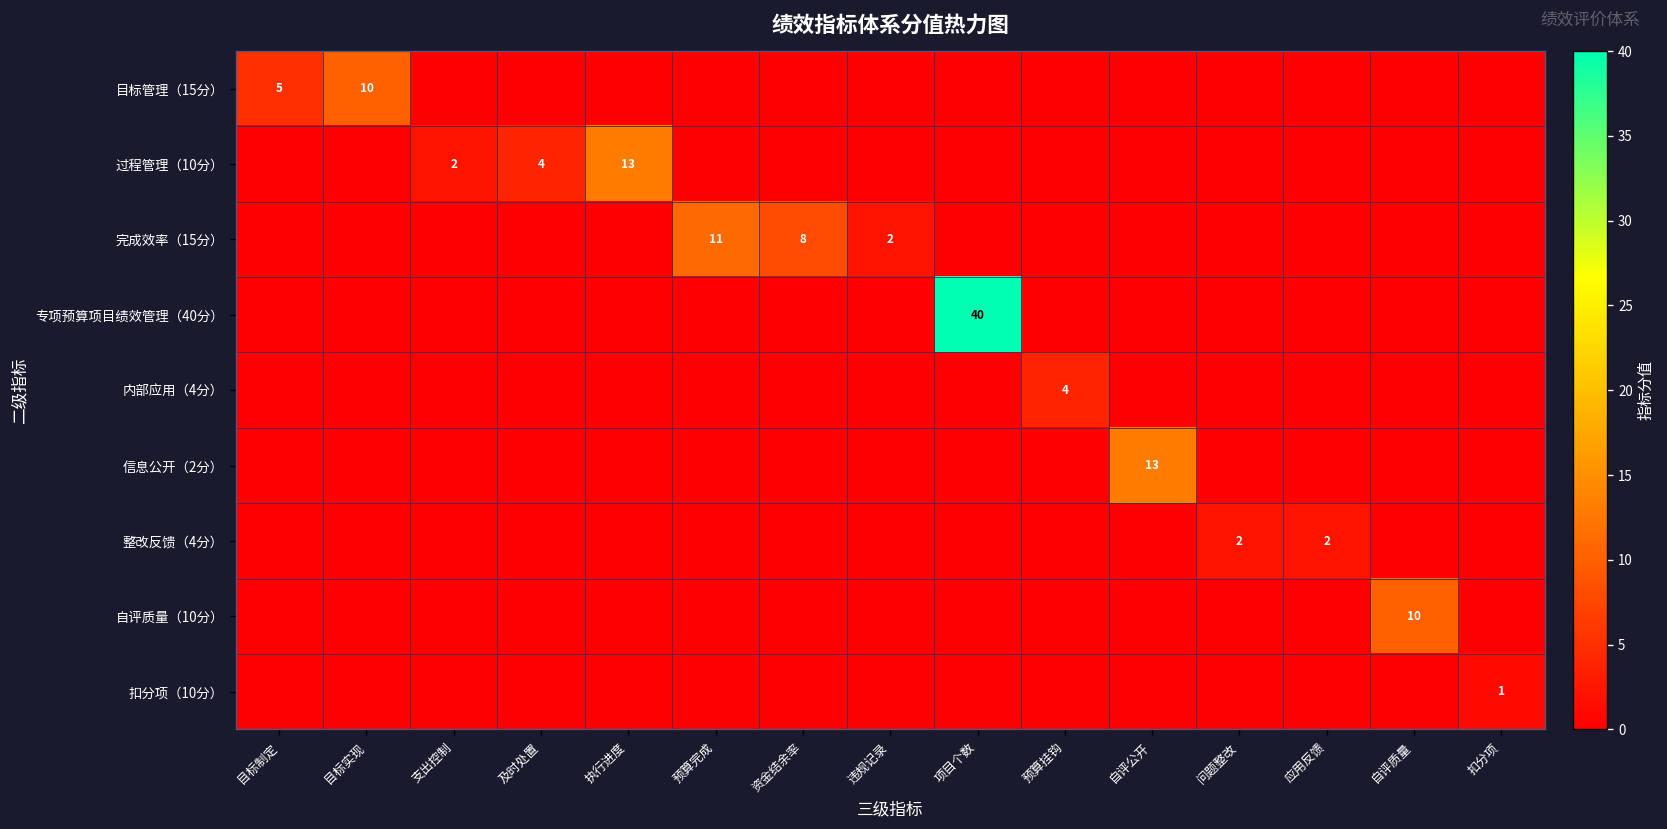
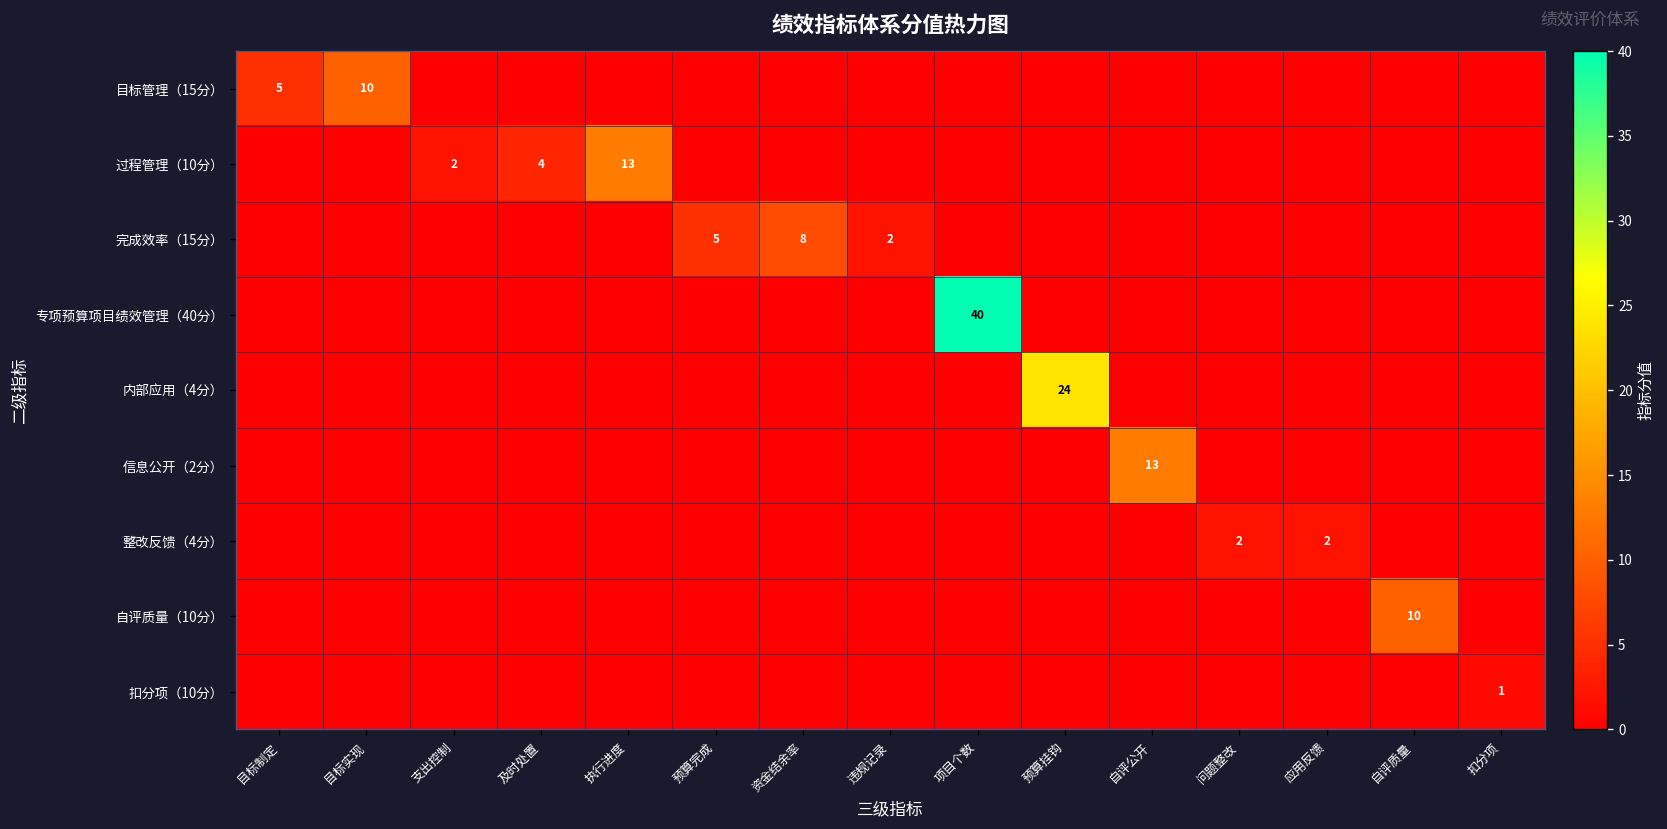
完成效率（15分）, 预算完成: 11 -> 5
内部应用（4分）, 预算挂钩: 4 -> 24
